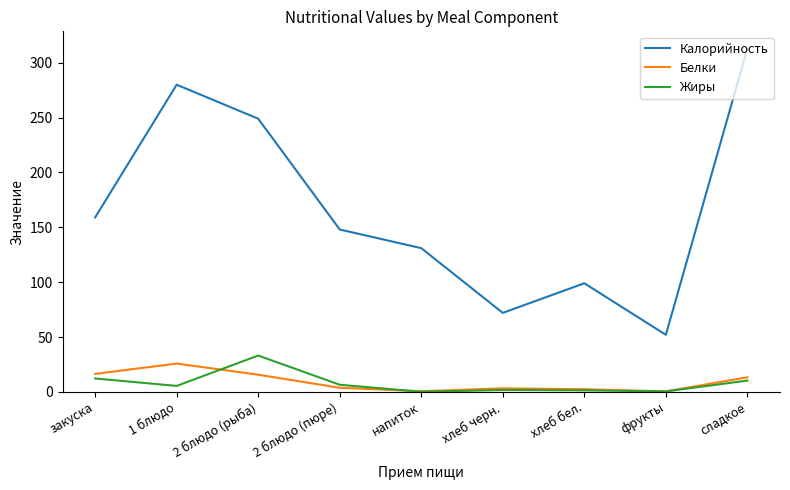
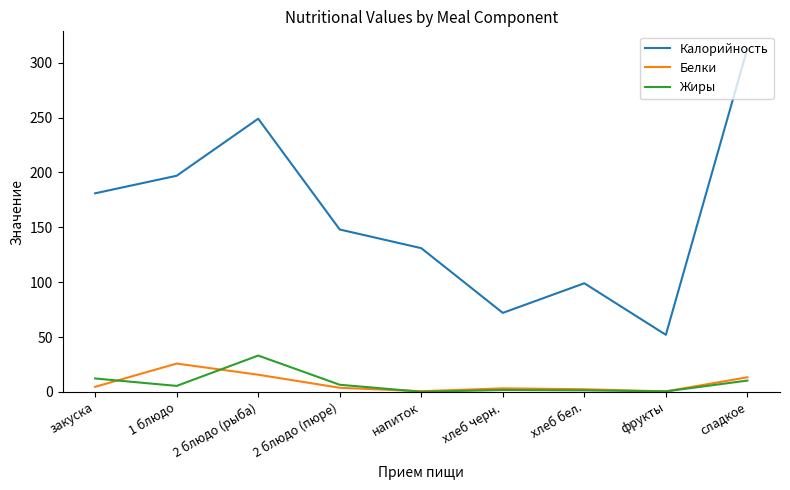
Калорийность, закуска: 159 -> 181
Белки, закуска: 16 -> 5
Калорийность, 1 блюдо: 280 -> 197
